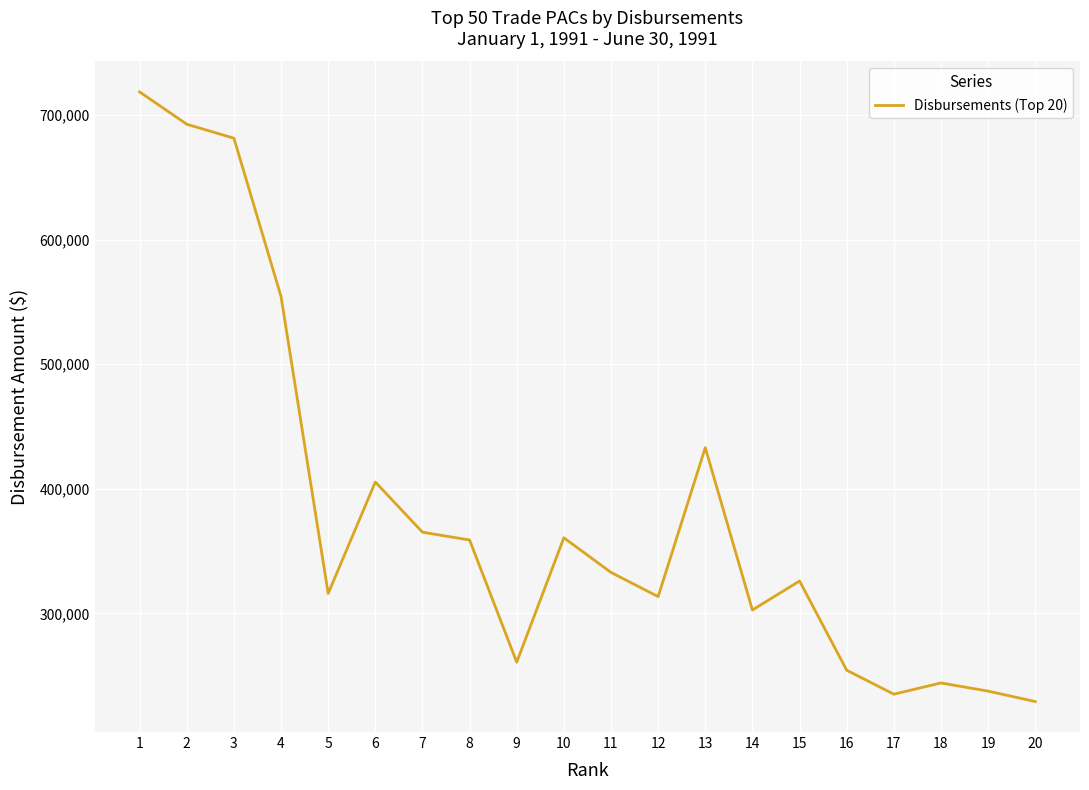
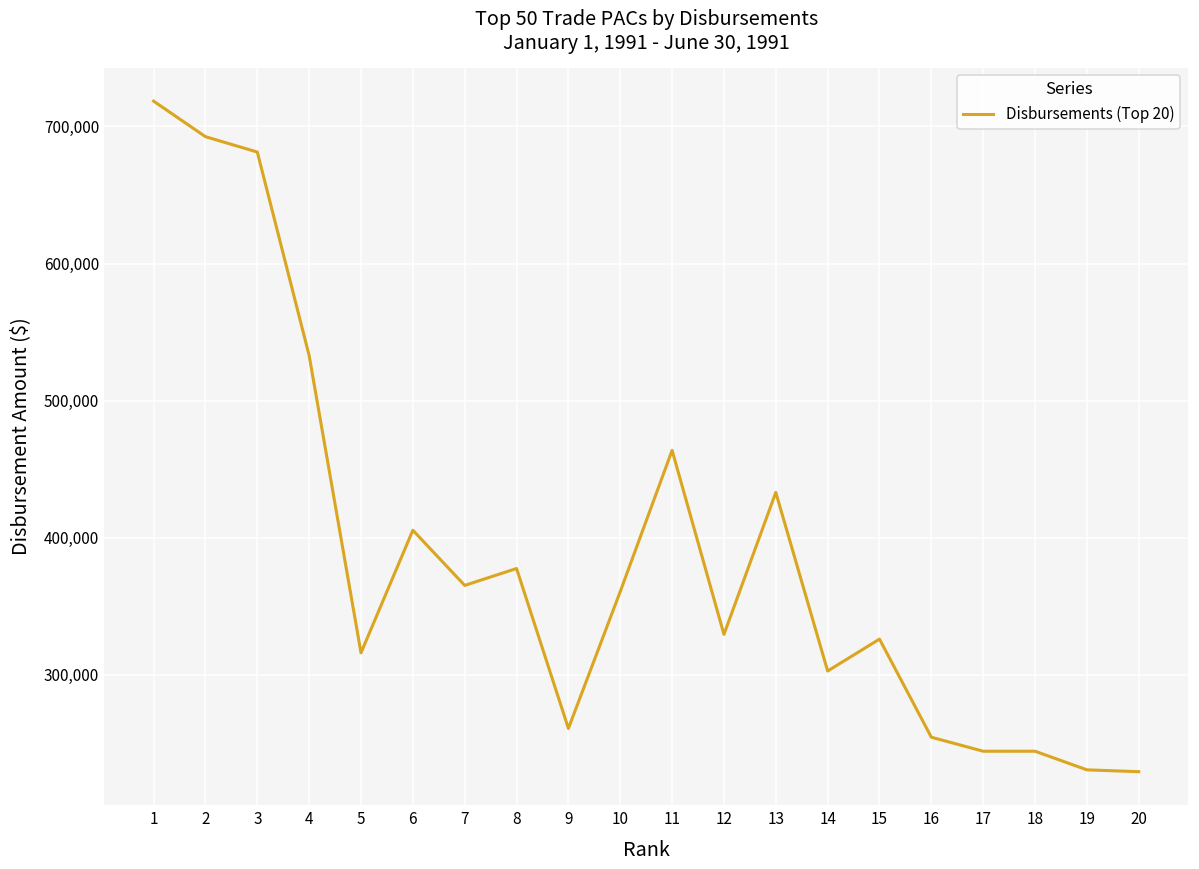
4: 554,000 -> 533,000
8: 359,000 -> 378,000
11: 333,000 -> 464,000
12: 314,000 -> 329,000
17: 235,000 -> 244,000
19: 238,000 -> 231,000
